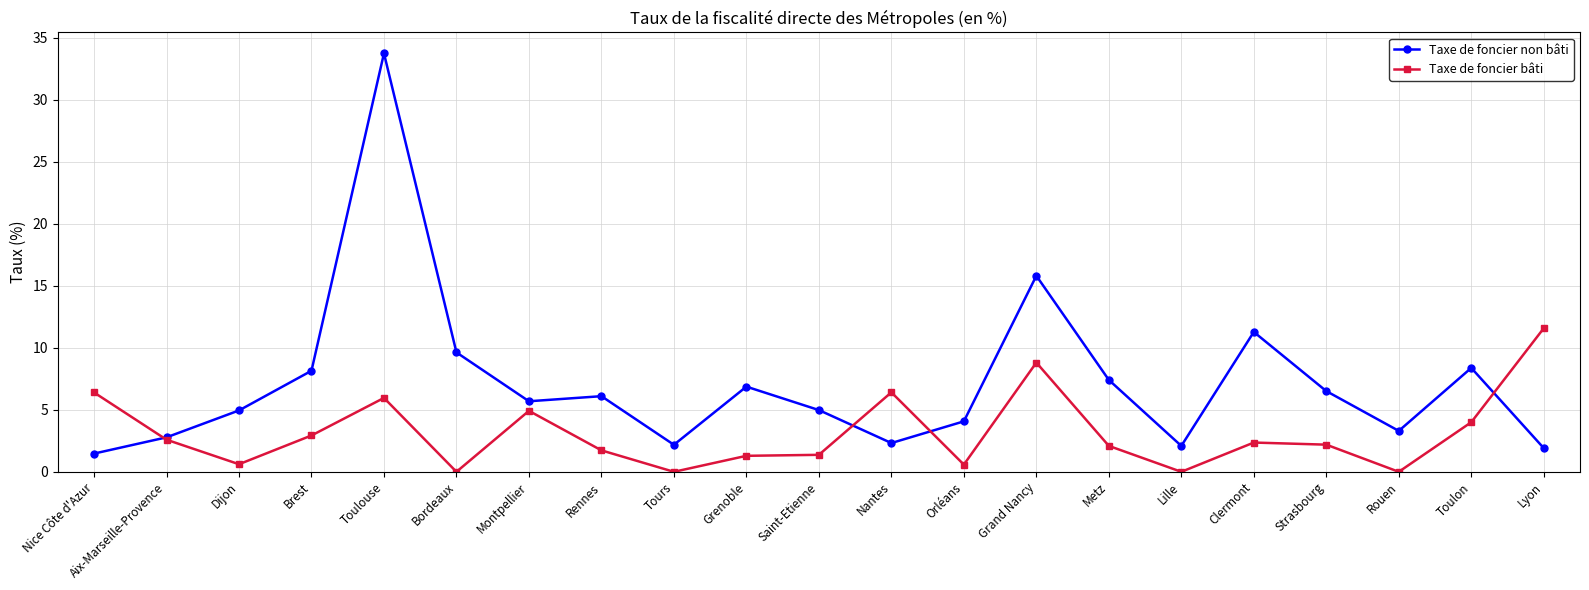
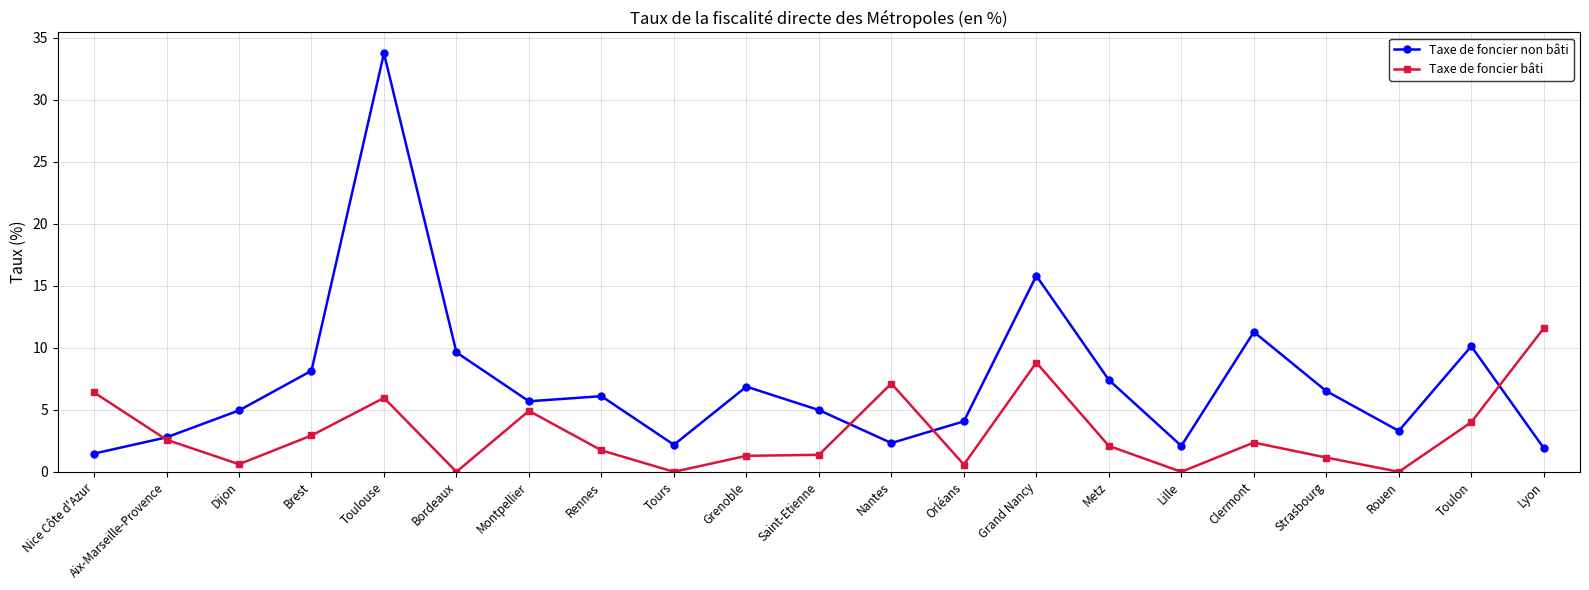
Taxe de foncier bâti, Nantes: 6.4 -> 7.1
Taxe de foncier bâti, Strasbourg: 2.2 -> 1.2
Taxe de foncier non bâti, Toulon: 8.4 -> 10.1
